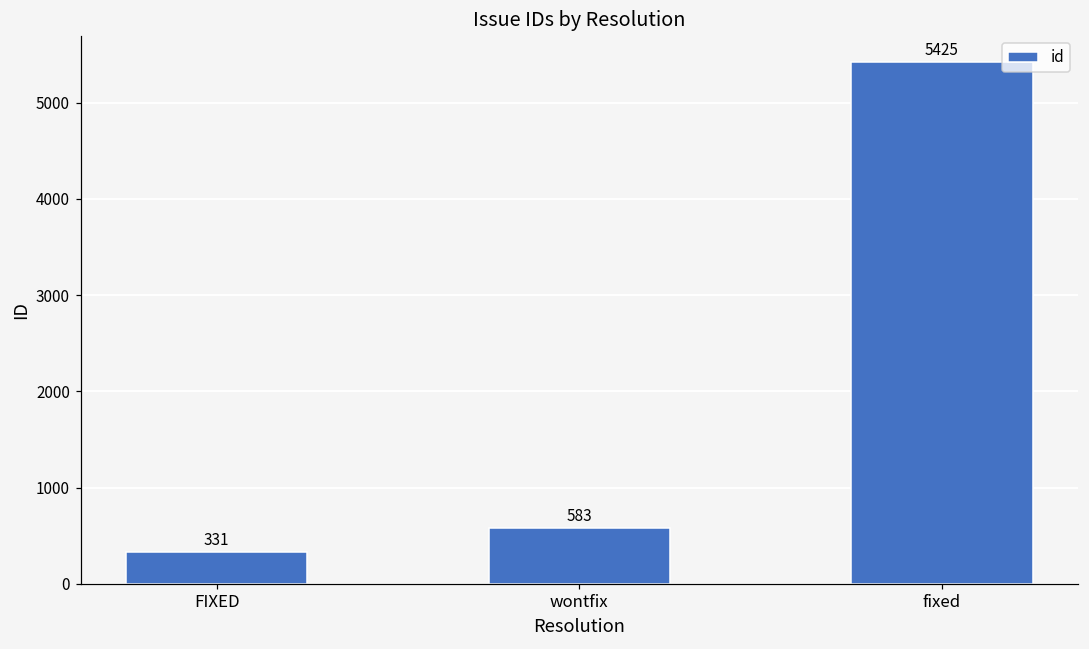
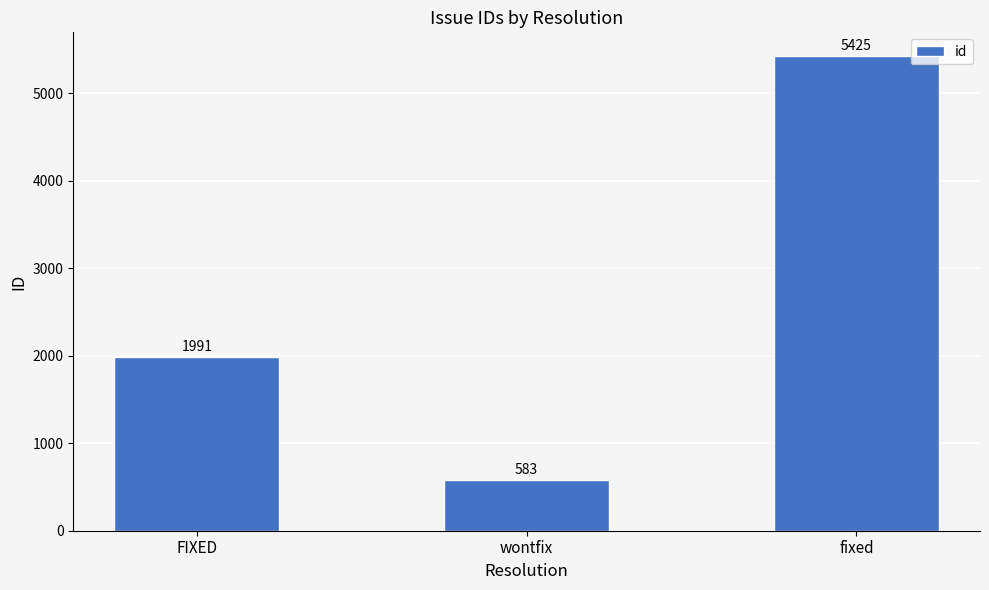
FIXED: 331 -> 1991
